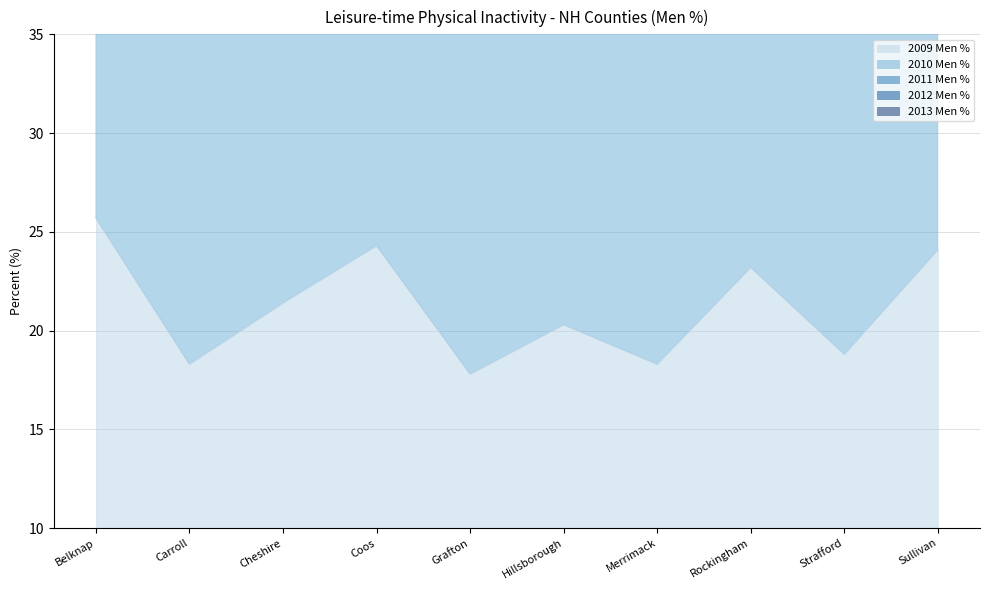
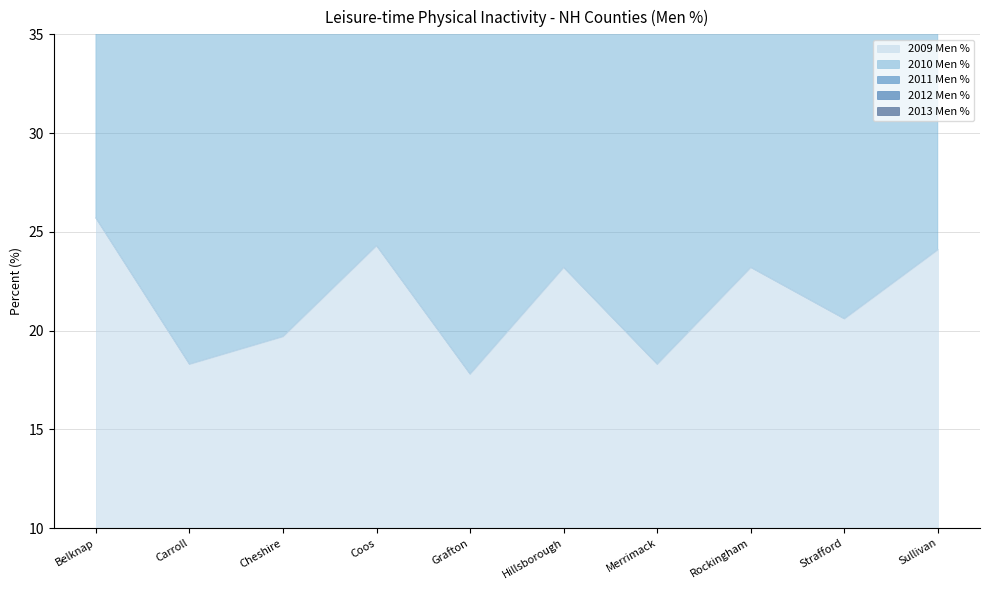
2009 Men %, Cheshire: 21.4 -> 19.7
2009 Men %, Hillsborough: 20.3 -> 23.2
2009 Men %, Strafford: 18.8 -> 20.6
